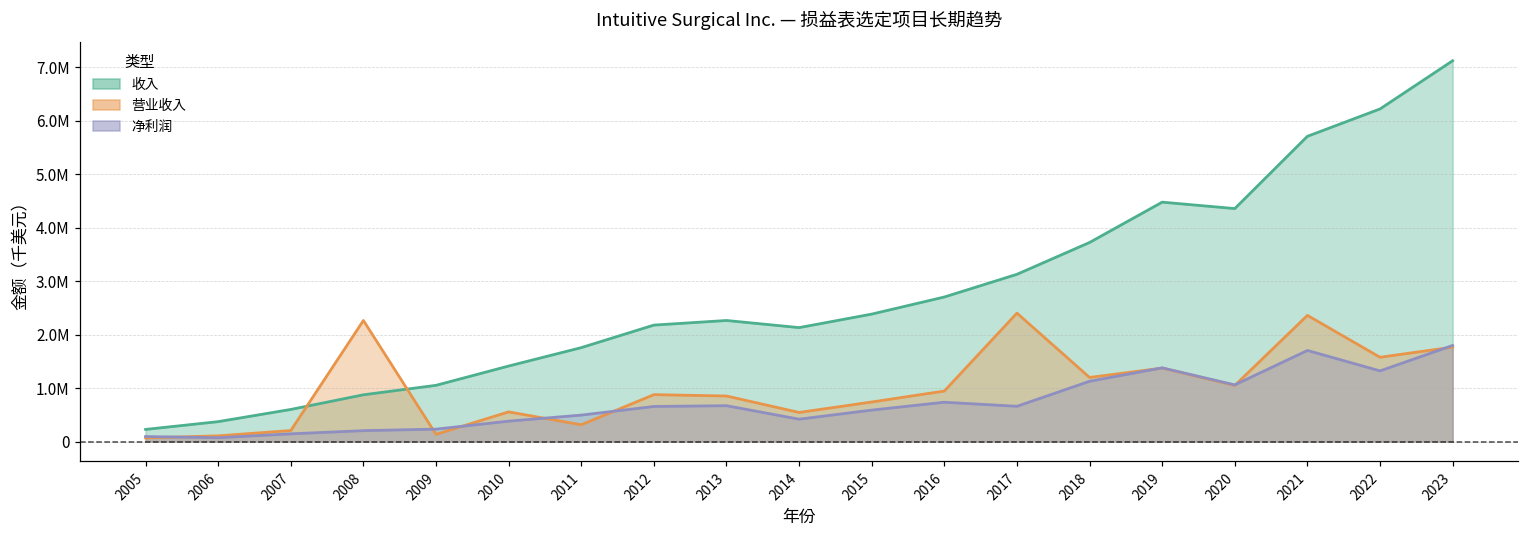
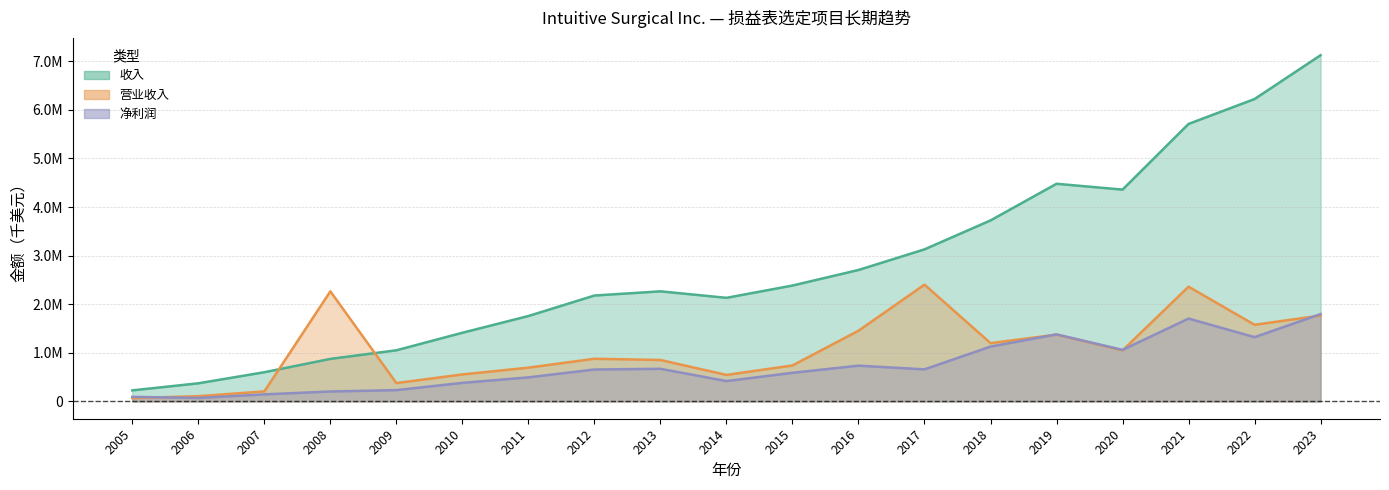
营业收入, 2009: 100000 -> 400000
营业收入, 2011: 300000 -> 700000
营业收入, 2016: 900000 -> 1500000
